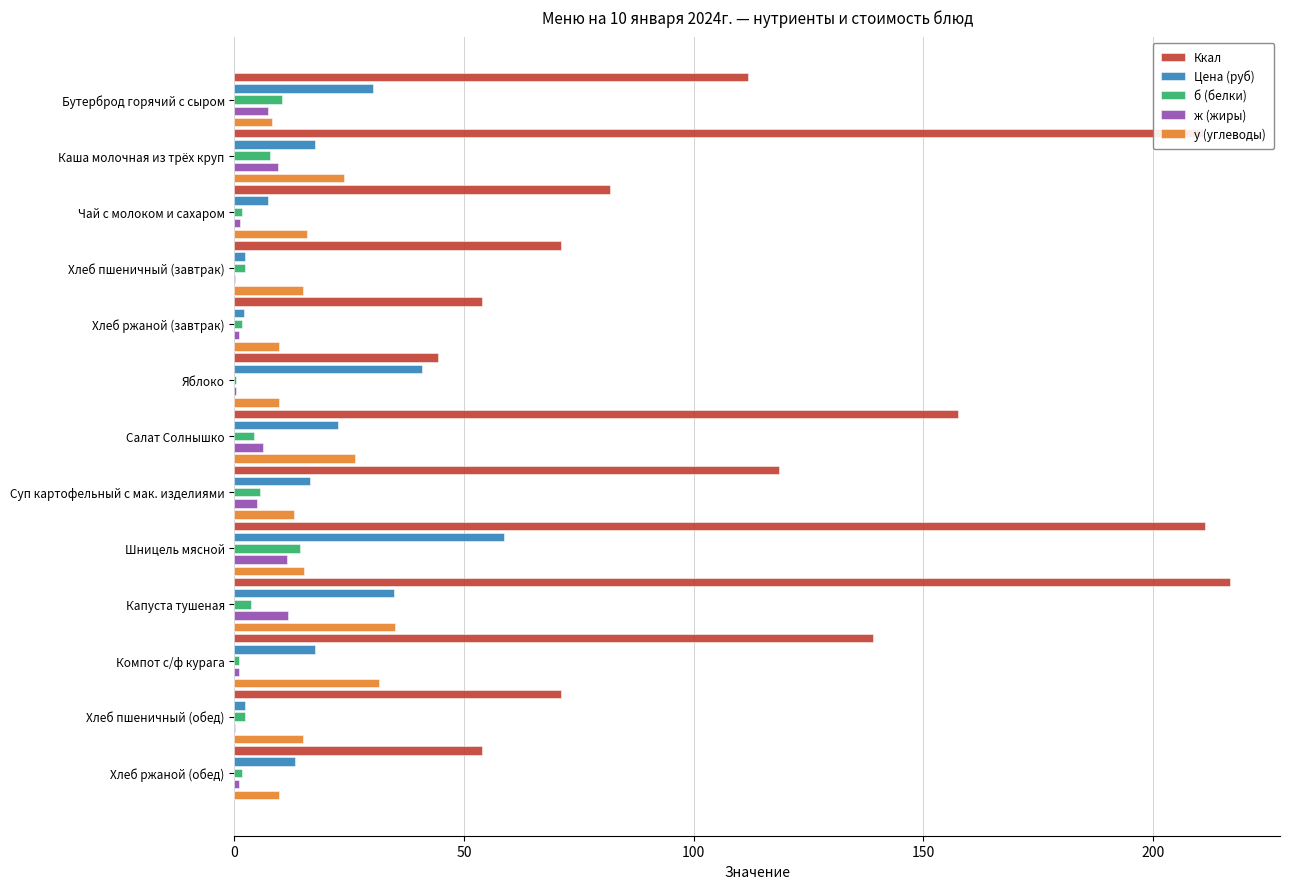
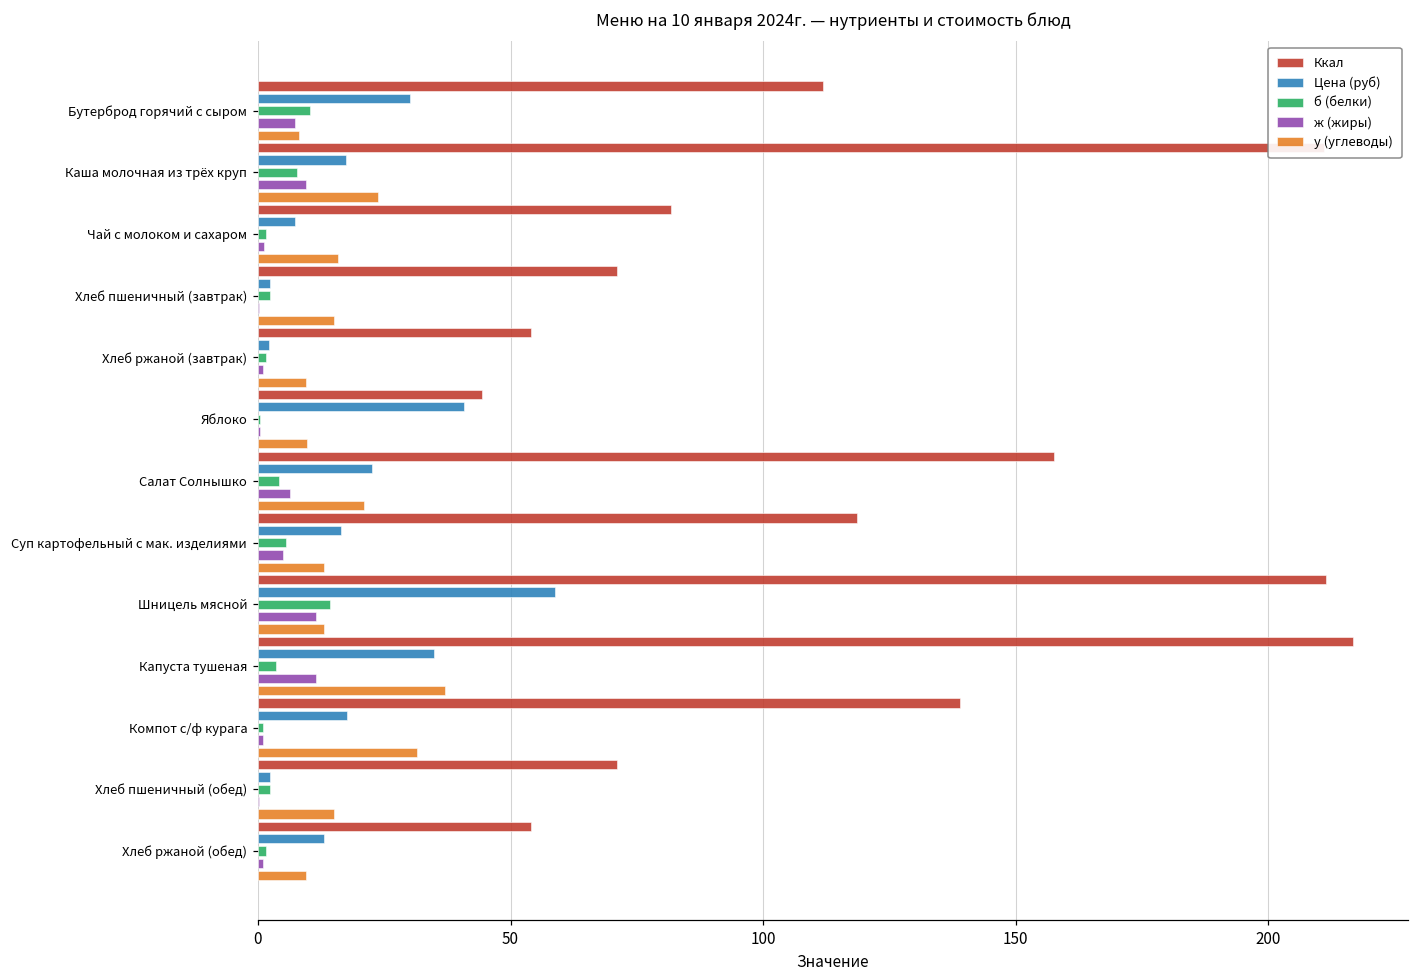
у (углеводы), Салат Солнышко: 26 -> 21
у (углеводы), Шницель мясной: 15 -> 13
у (углеводы), Капуста тушеная: 35 -> 37
